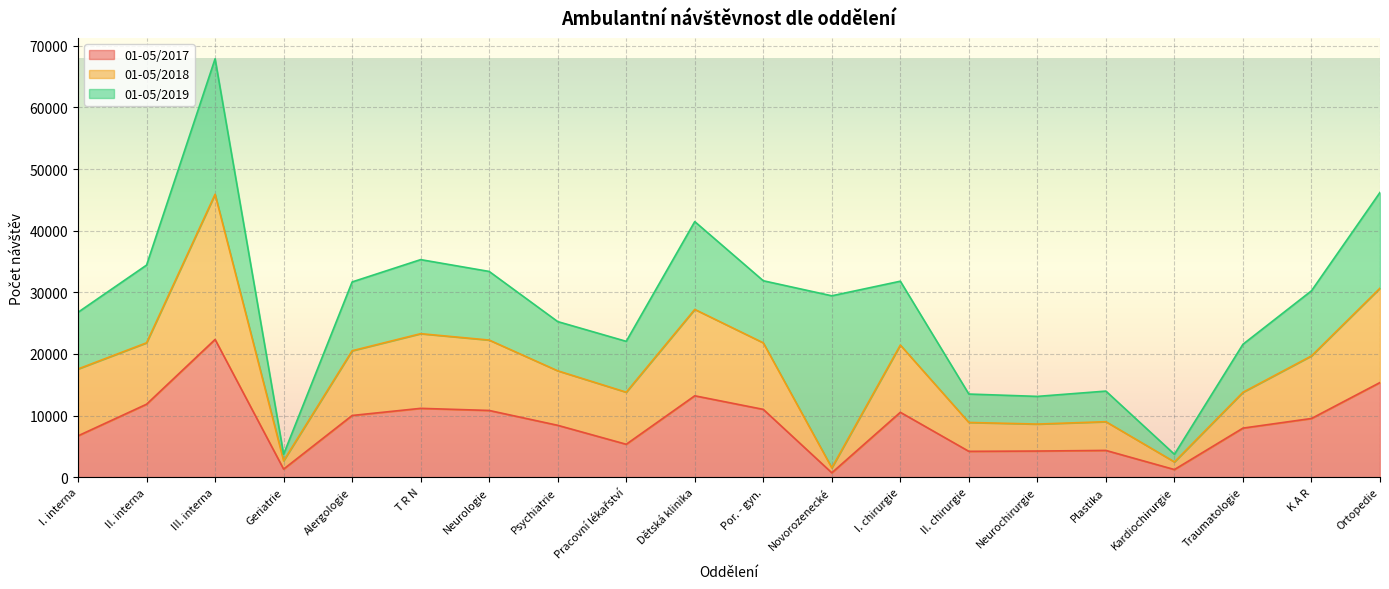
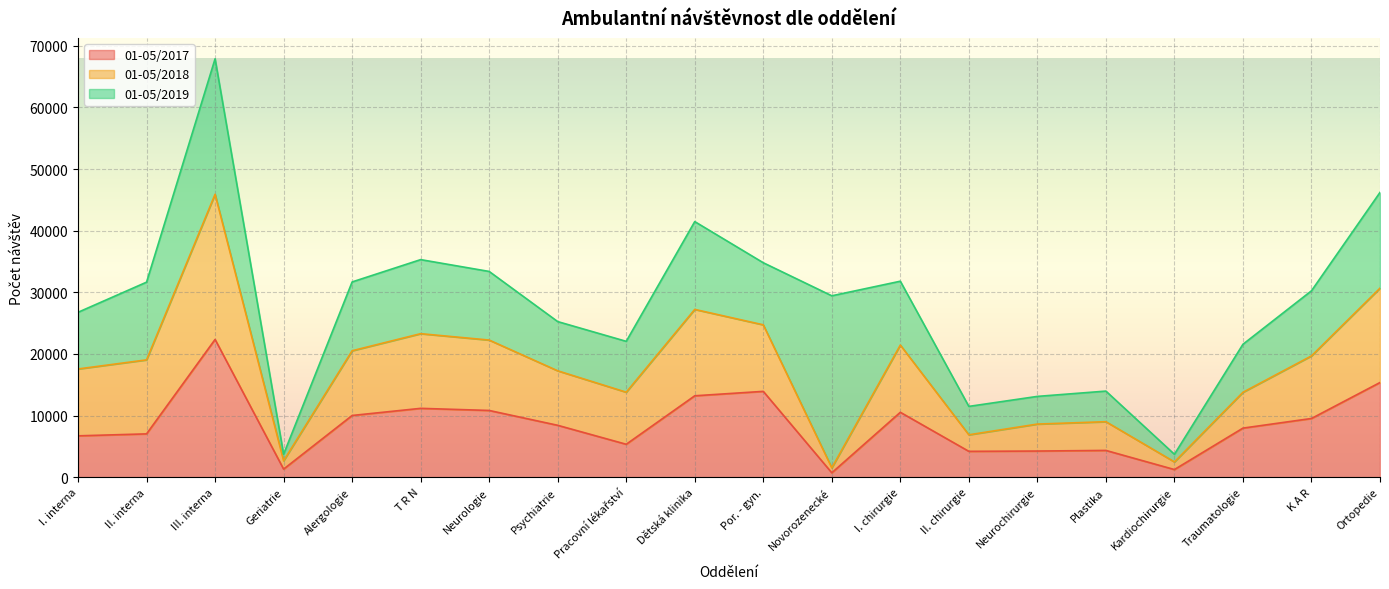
01-05/2017, II. interna: 12000 -> 7000
01-05/2018, II. interna: 10000 -> 12000
01-05/2017, Por. - gyn.: 11000 -> 14000
01-05/2018, II. chirurgie: 5000 -> 3000
